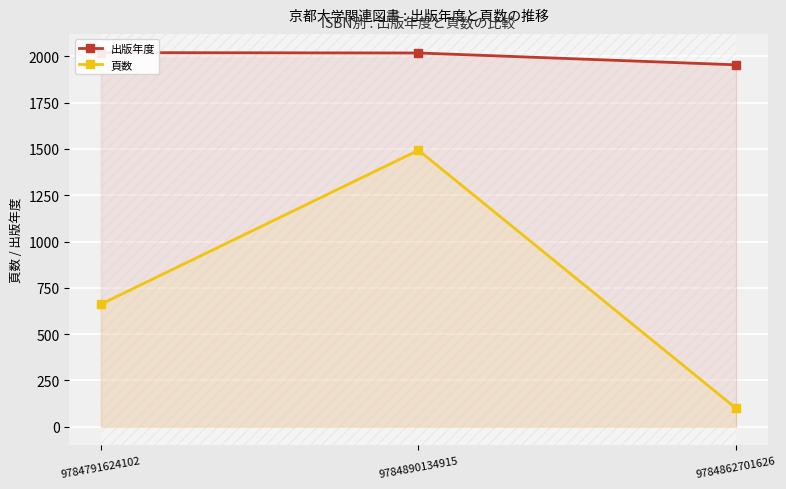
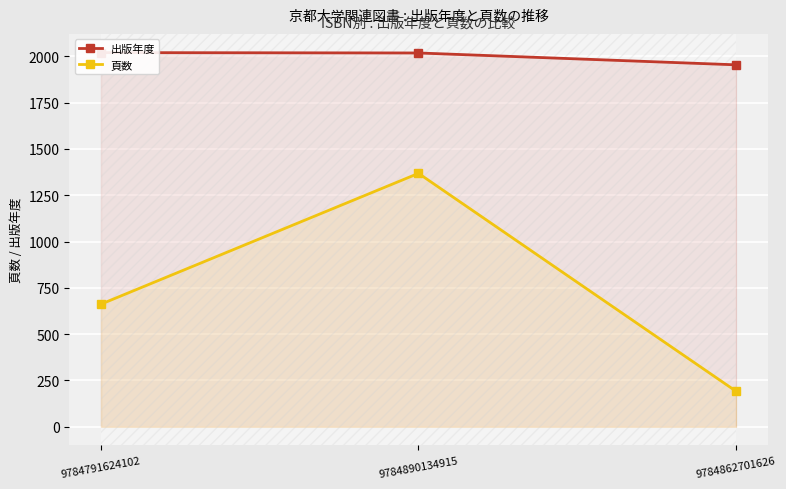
頁数, 9784890134915: 1490 -> 1370
頁数, 9784862701626: 100 -> 190
